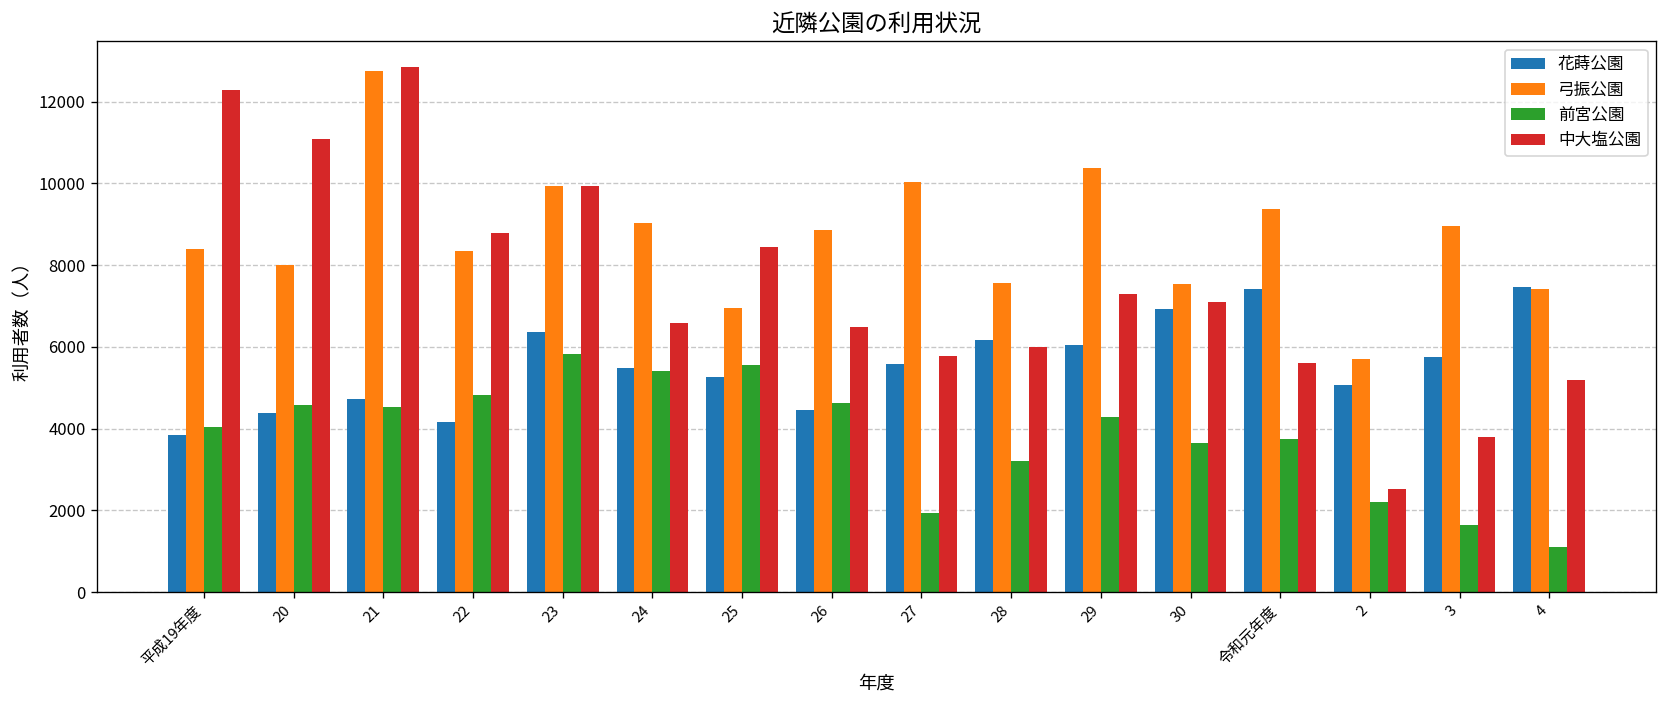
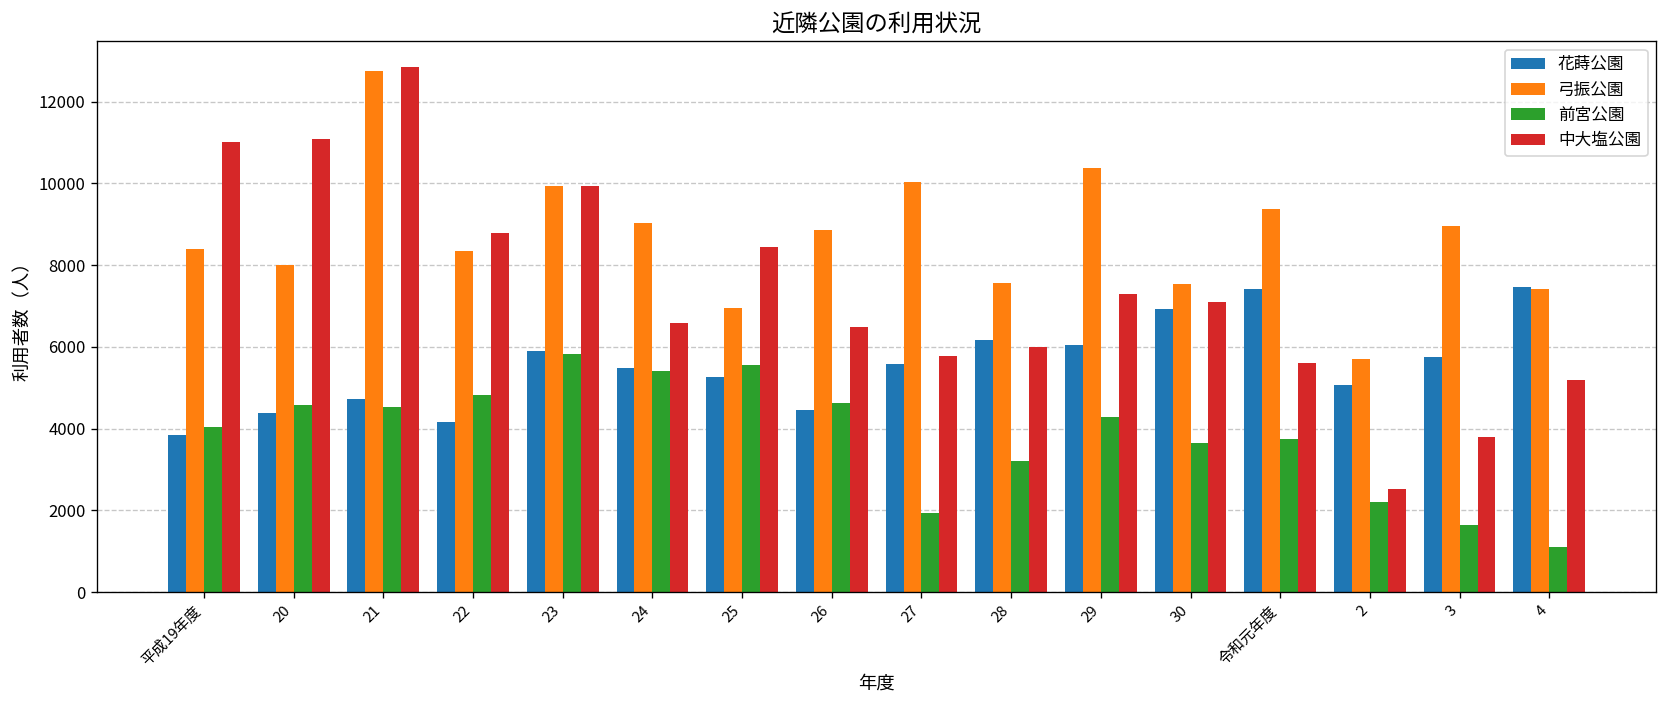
中大塩公園, 平成19年度: 12300 -> 11000
花蒔公園, 23: 6400 -> 5900
